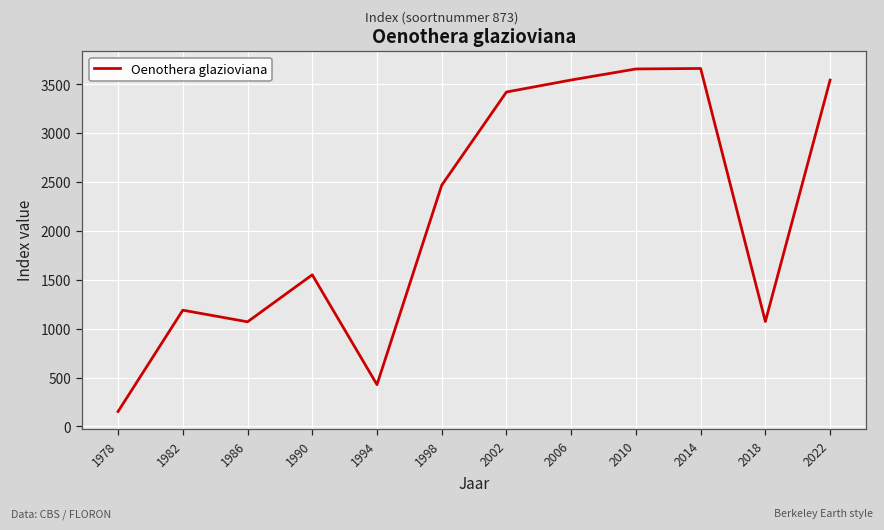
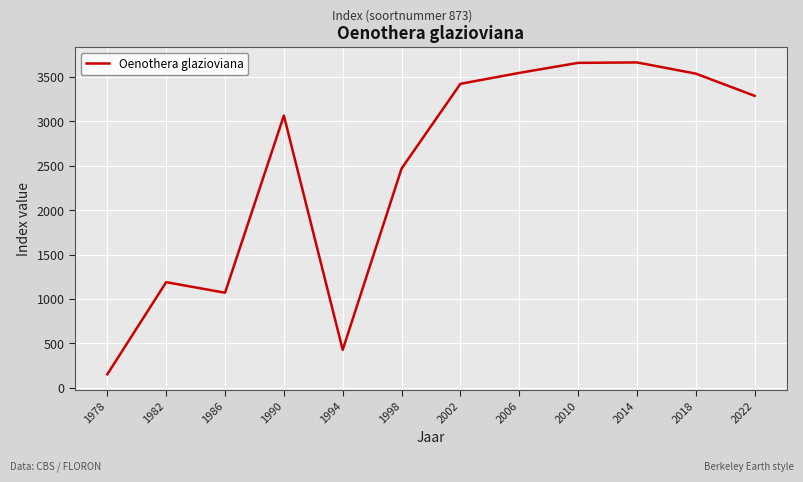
1990: 1600 -> 3100
2018: 1100 -> 3500
2022: 3500 -> 3300
